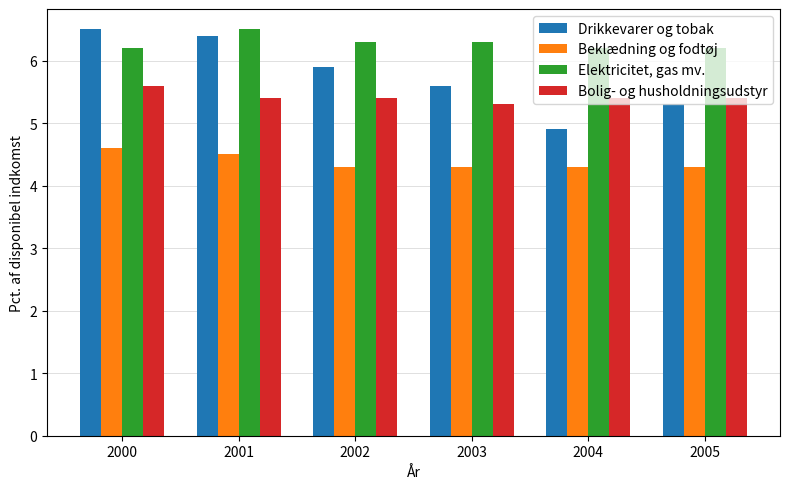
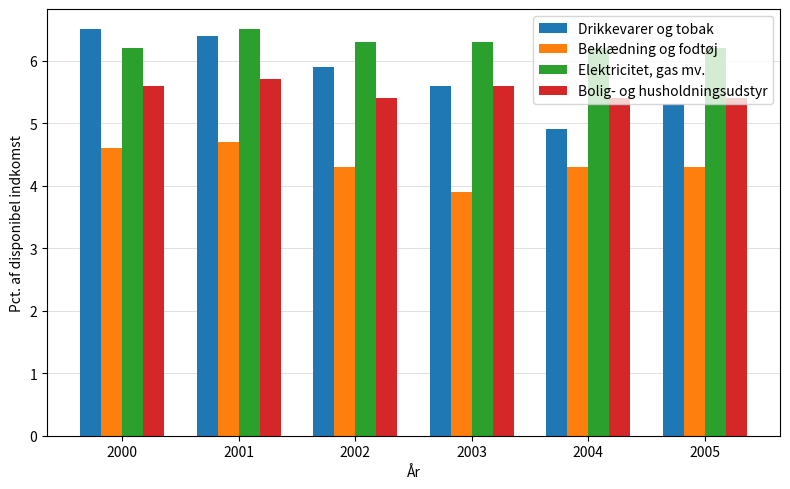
Beklædning og fodtøj, 2001: 4.5 -> 4.7
Bolig- og husholdningsudstyr, 2001: 5.4 -> 5.7
Beklædning og fodtøj, 2003: 4.3 -> 3.9
Bolig- og husholdningsudstyr, 2003: 5.3 -> 5.6
